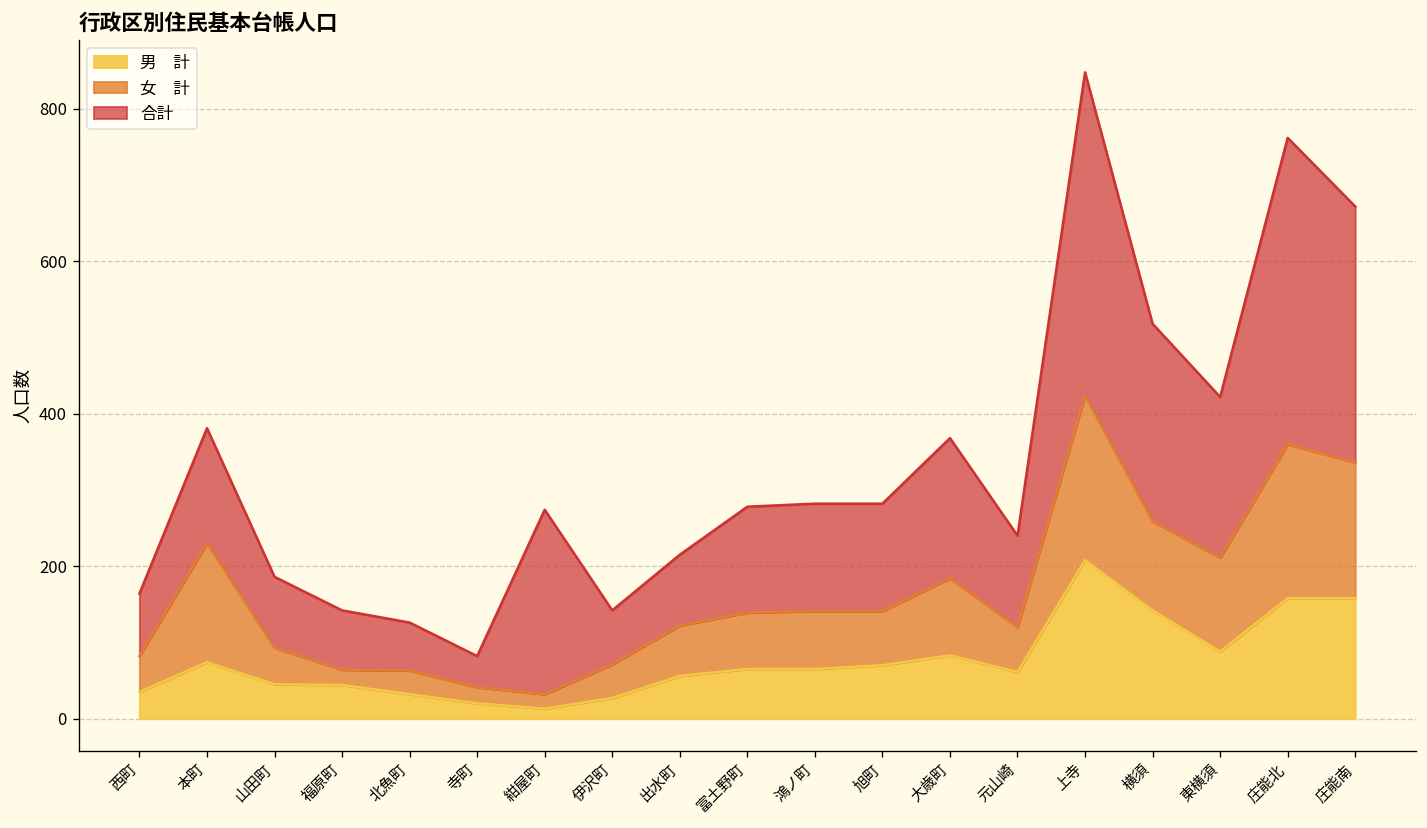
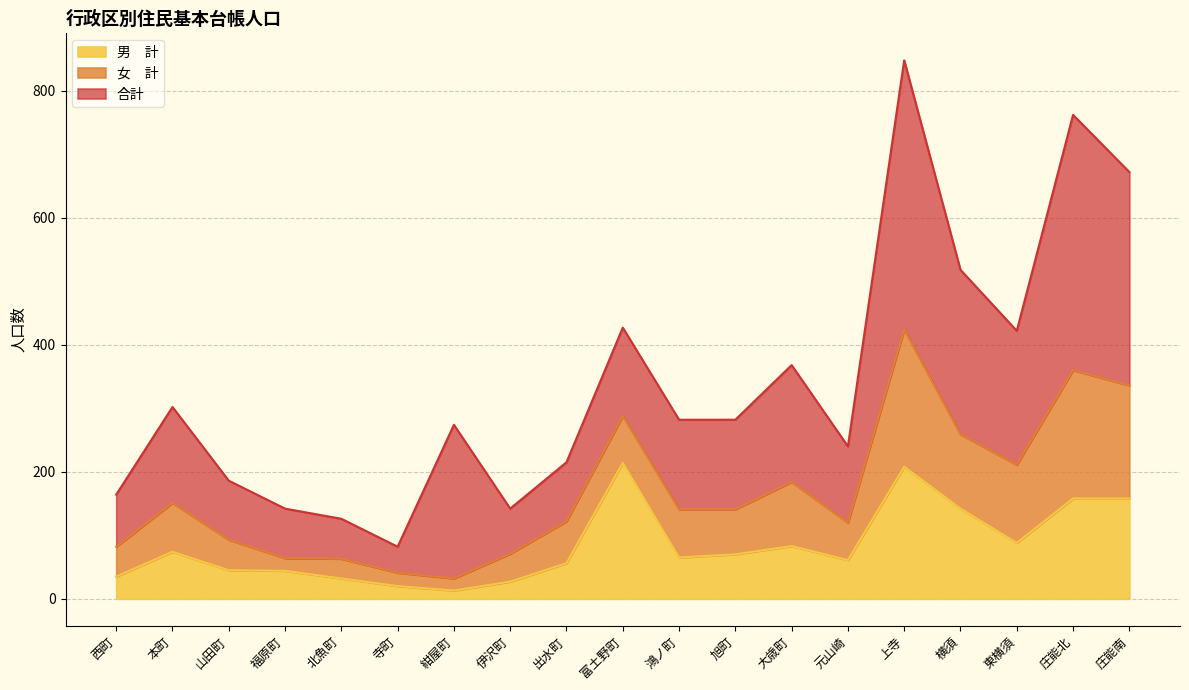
女 計, 本町: 160 -> 80
男 計, 富土野町: 70 -> 210
